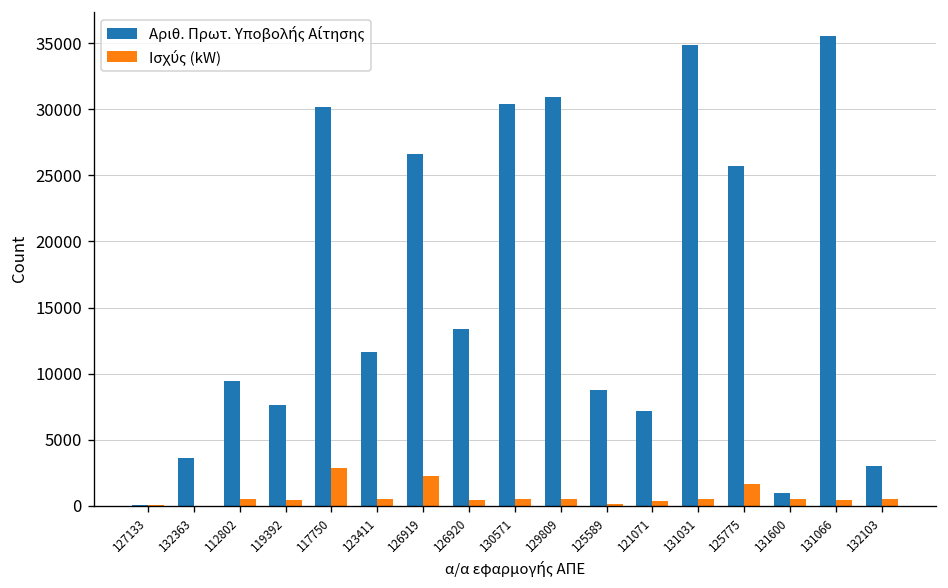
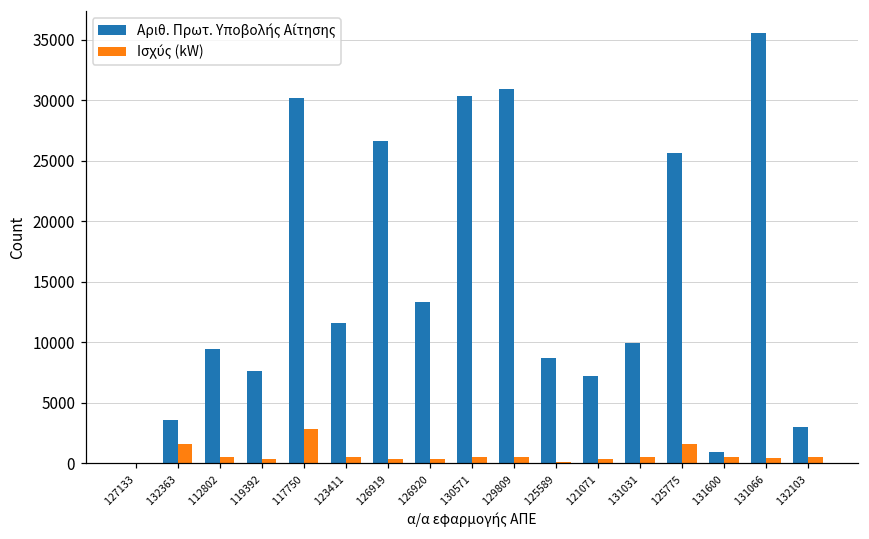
Ισχύς (kW), 132363: 0 -> 1600
Ισχύς (kW), 126919: 2300 -> 400
Αριθ. Πρωτ. Υποβολής Αίτησης, 131031: 34900 -> 10000
